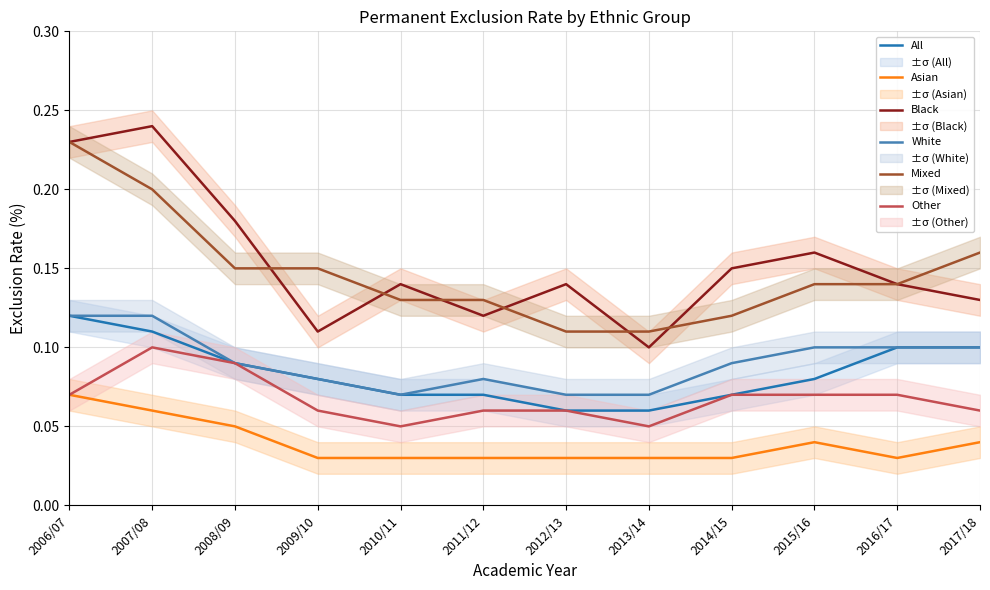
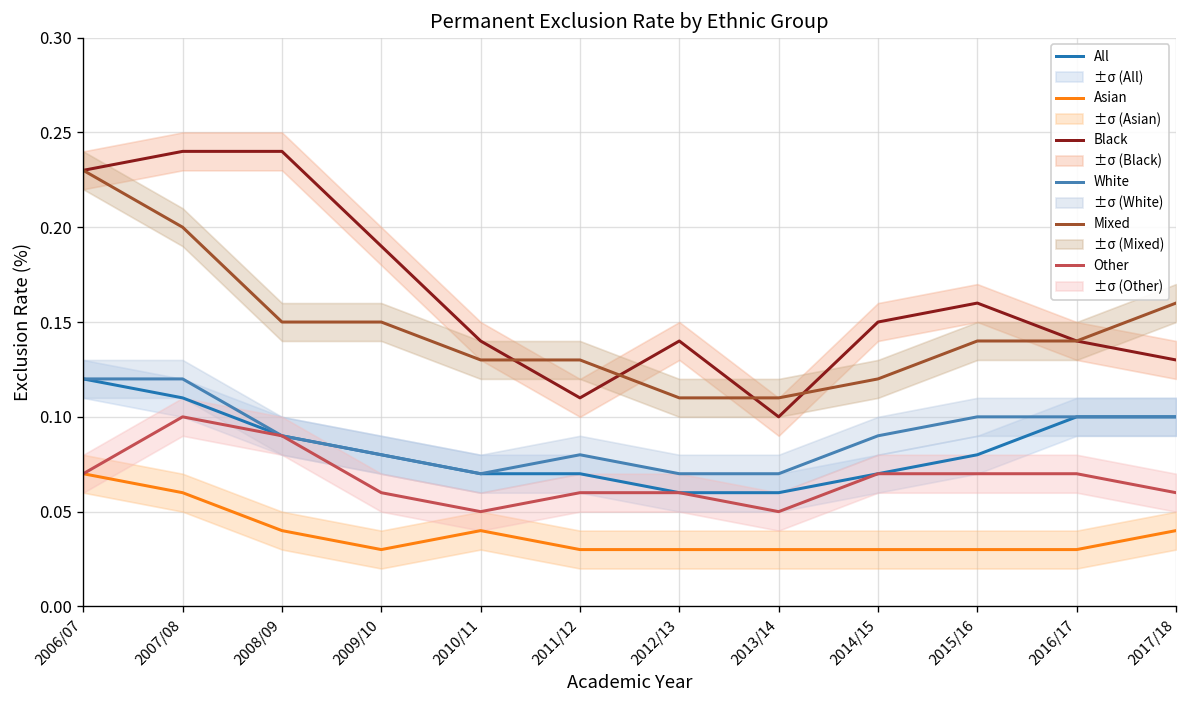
Asian, 2008/09: 0.05 -> 0.04
Black, 2008/09: 0.18 -> 0.24
Black, 2009/10: 0.11 -> 0.19
Asian, 2010/11: 0.03 -> 0.04
Black, 2011/12: 0.12 -> 0.11
Asian, 2015/16: 0.04 -> 0.03
